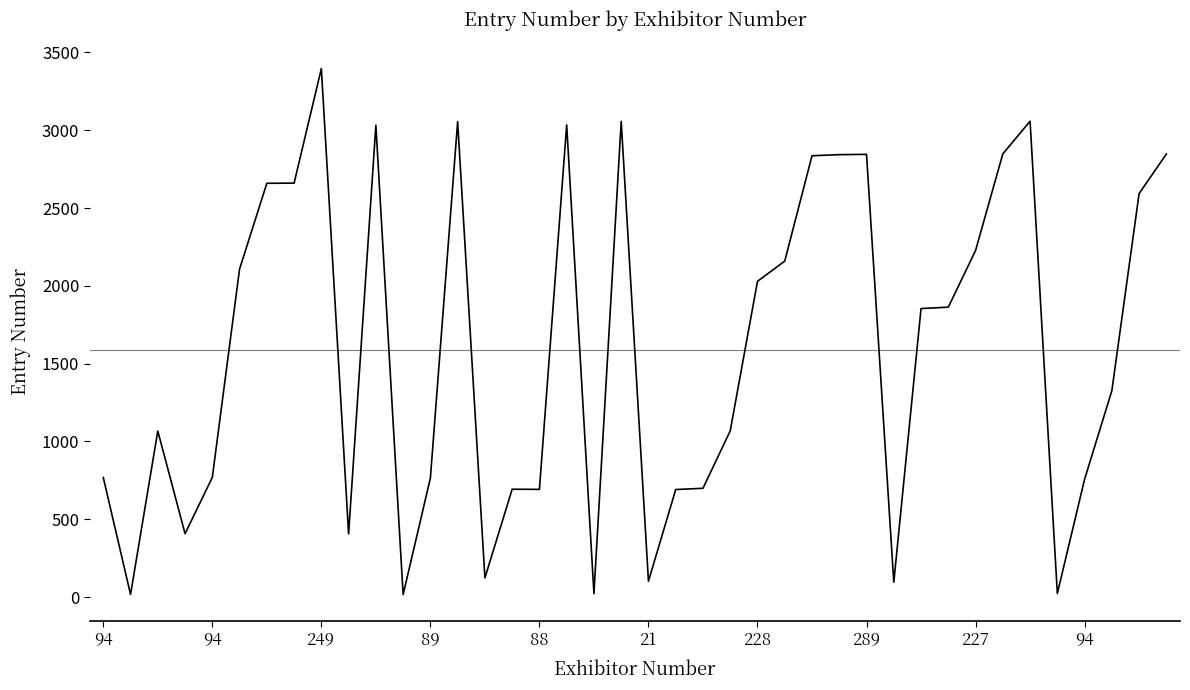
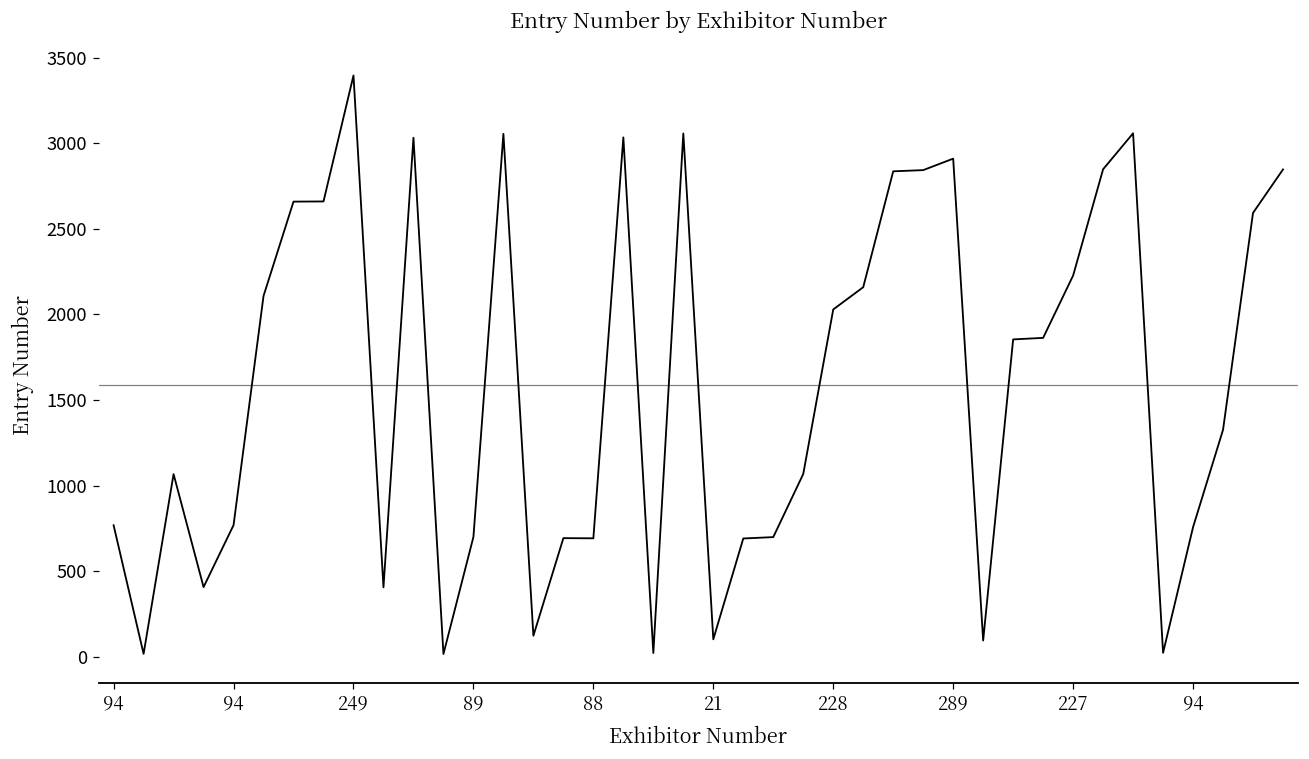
89: 770 -> 700
289: 2850 -> 2910
